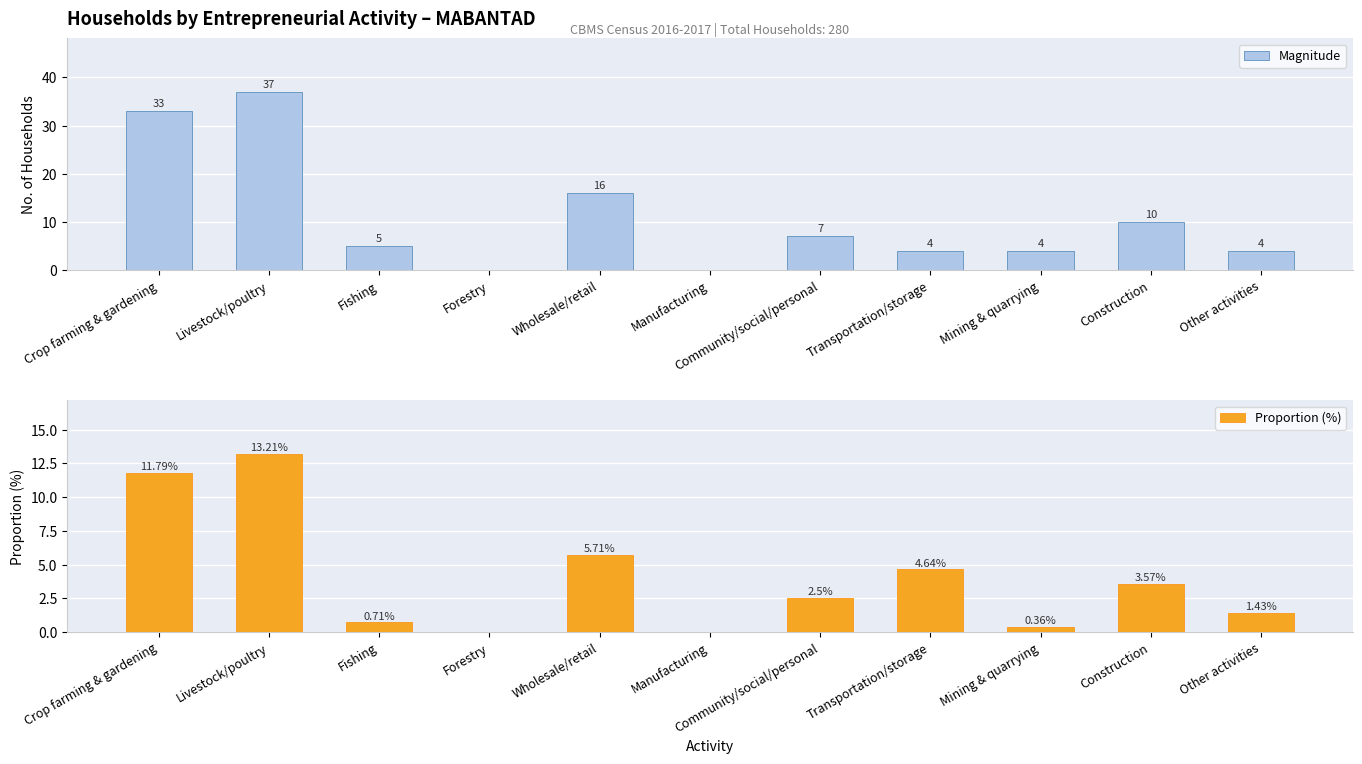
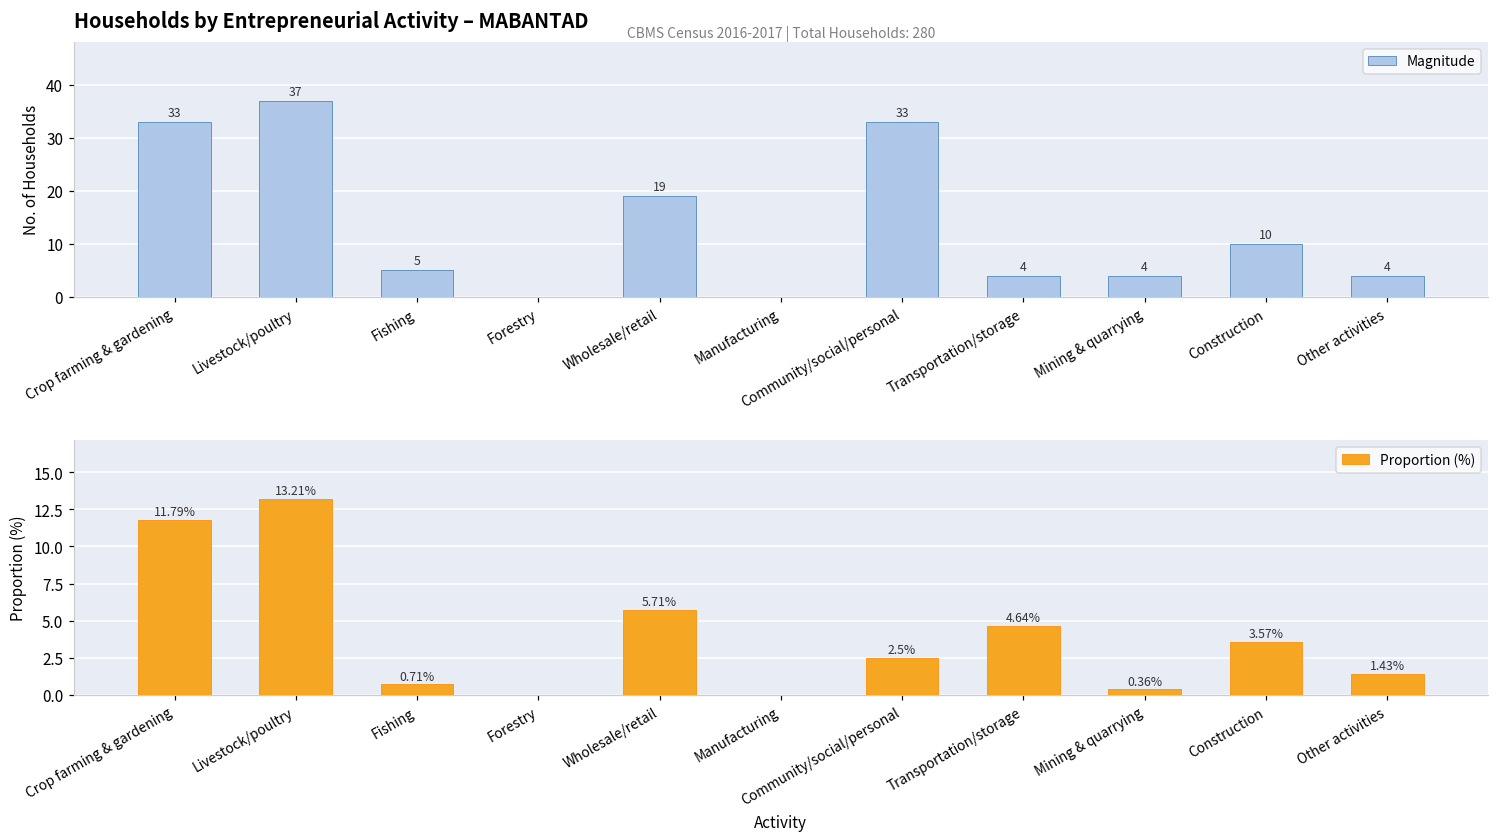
Households by Entrepreneurial Activity – MABANTAD, Wholesale/retail: 16 -> 19
Households by Entrepreneurial Activity – MABANTAD, Community/social/personal: 7 -> 33
